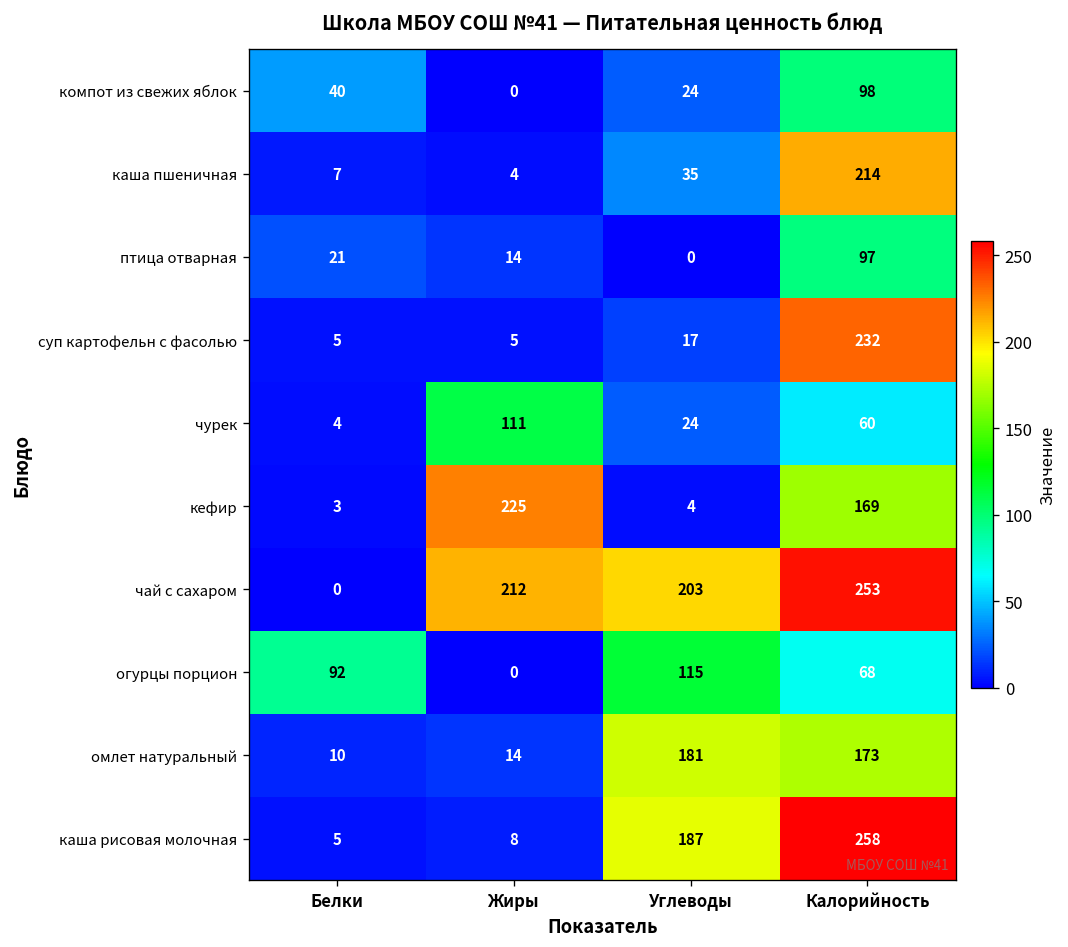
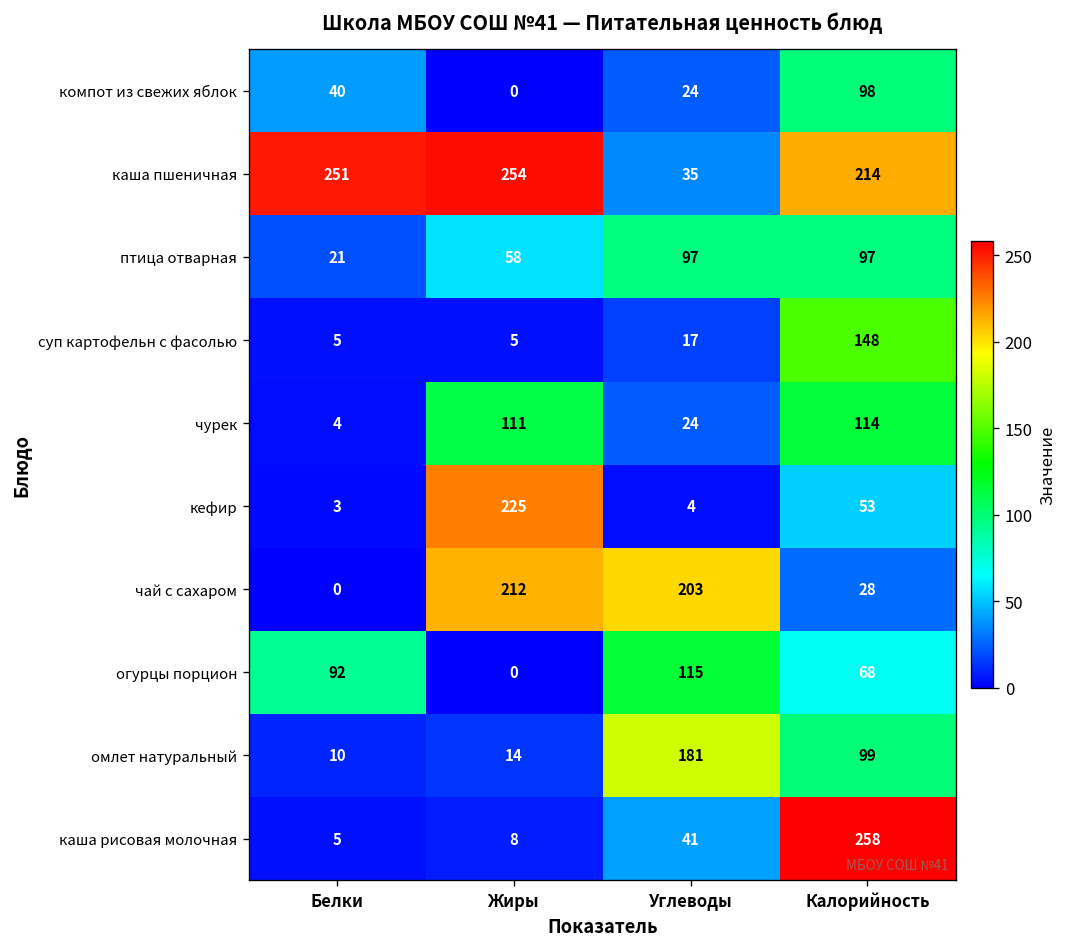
каша пшеничная, Белки: 7 -> 251
каша пшеничная, Жиры: 4 -> 254
птица отварная, Жиры: 14 -> 58
птица отварная, Углеводы: 0 -> 97
суп картофельн с фасолью, Калорийность: 232 -> 148
чурек, Калорийность: 60 -> 114
кефир, Калорийность: 169 -> 53
чай с сахаром, Калорийность: 253 -> 28
омлет натуральный, Калорийность: 173 -> 99
каша рисовая молочная, Углеводы: 187 -> 41
